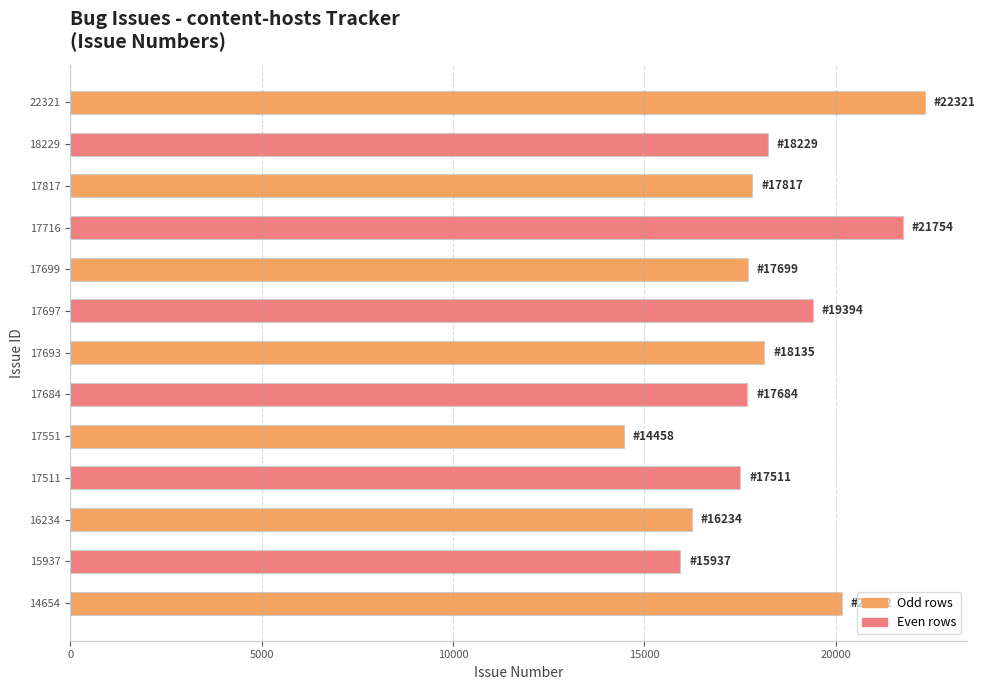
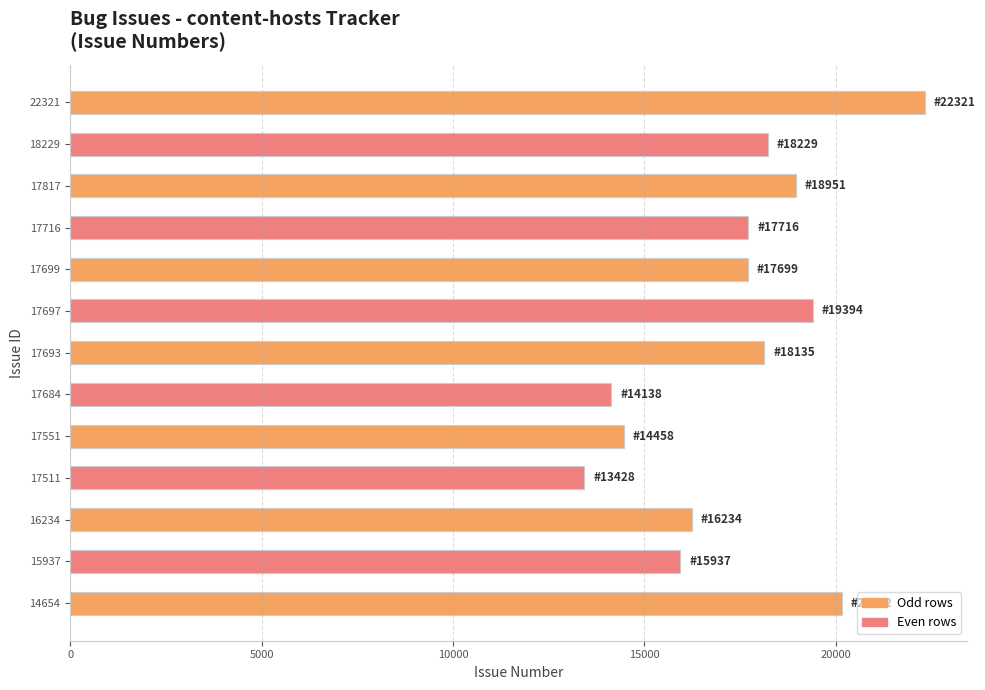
17817: 17817 -> 18951
17716: 21754 -> 17716
17684: 17684 -> 14138
17511: 17511 -> 13428
